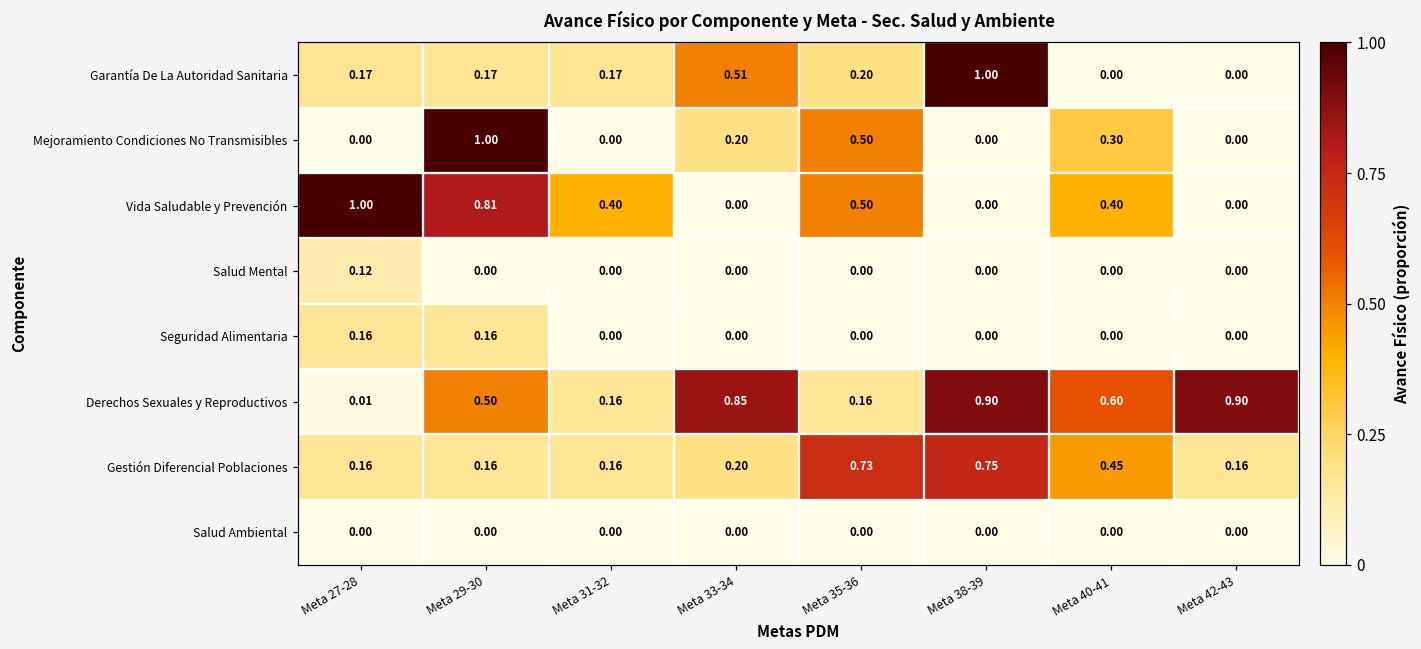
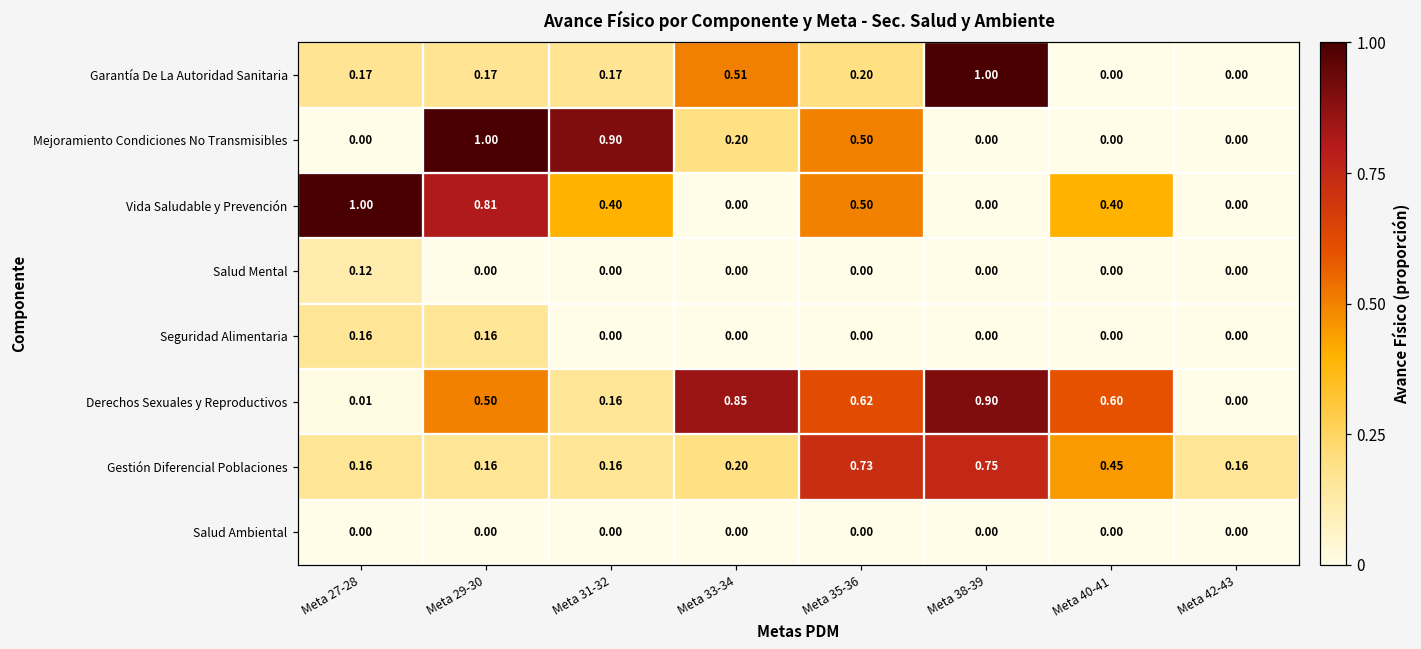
Mejoramiento Condiciones No Transmisibles, Meta 31-32: 0.00 -> 0.90
Mejoramiento Condiciones No Transmisibles, Meta 40-41: 0.30 -> 0.00
Derechos Sexuales y Reproductivos, Meta 35-36: 0.16 -> 0.62
Derechos Sexuales y Reproductivos, Meta 42-43: 0.90 -> 0.00
